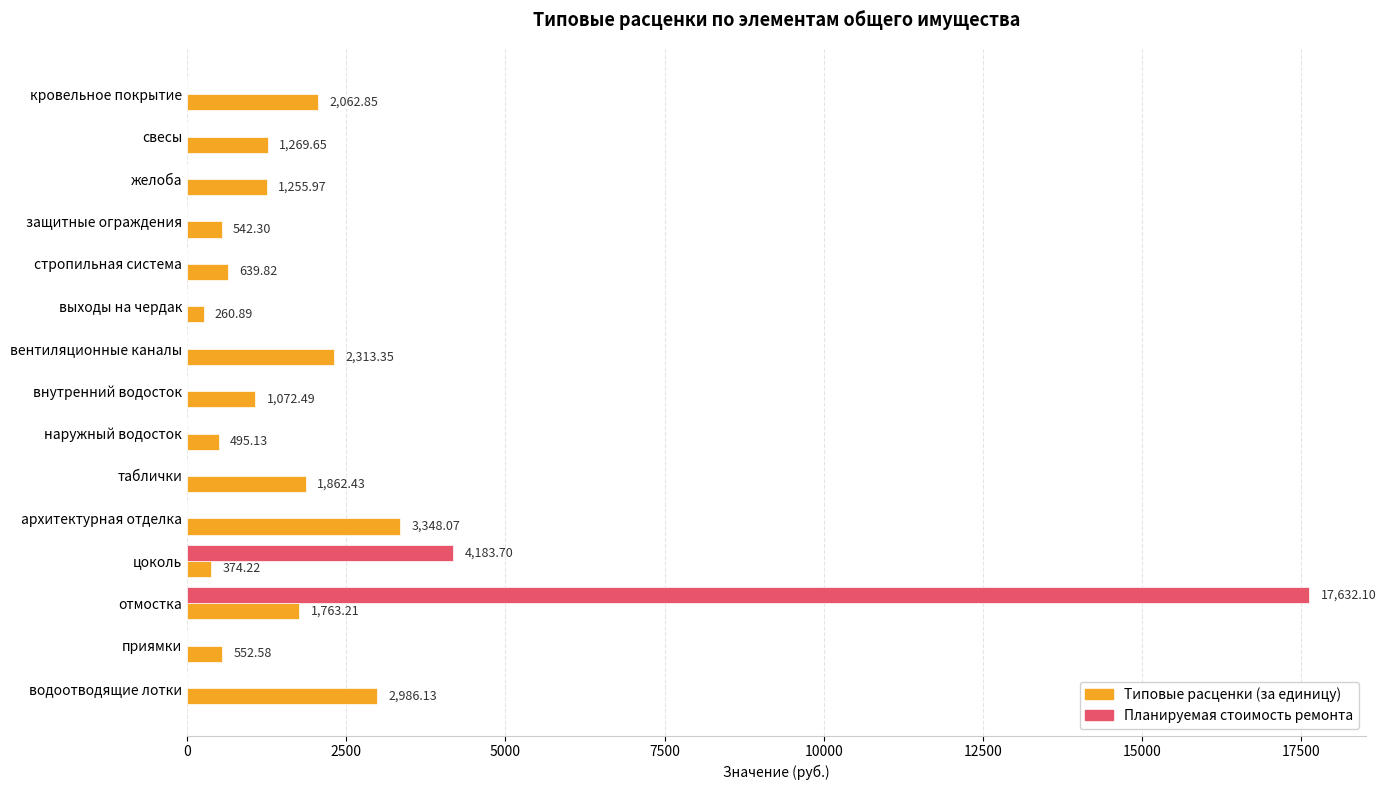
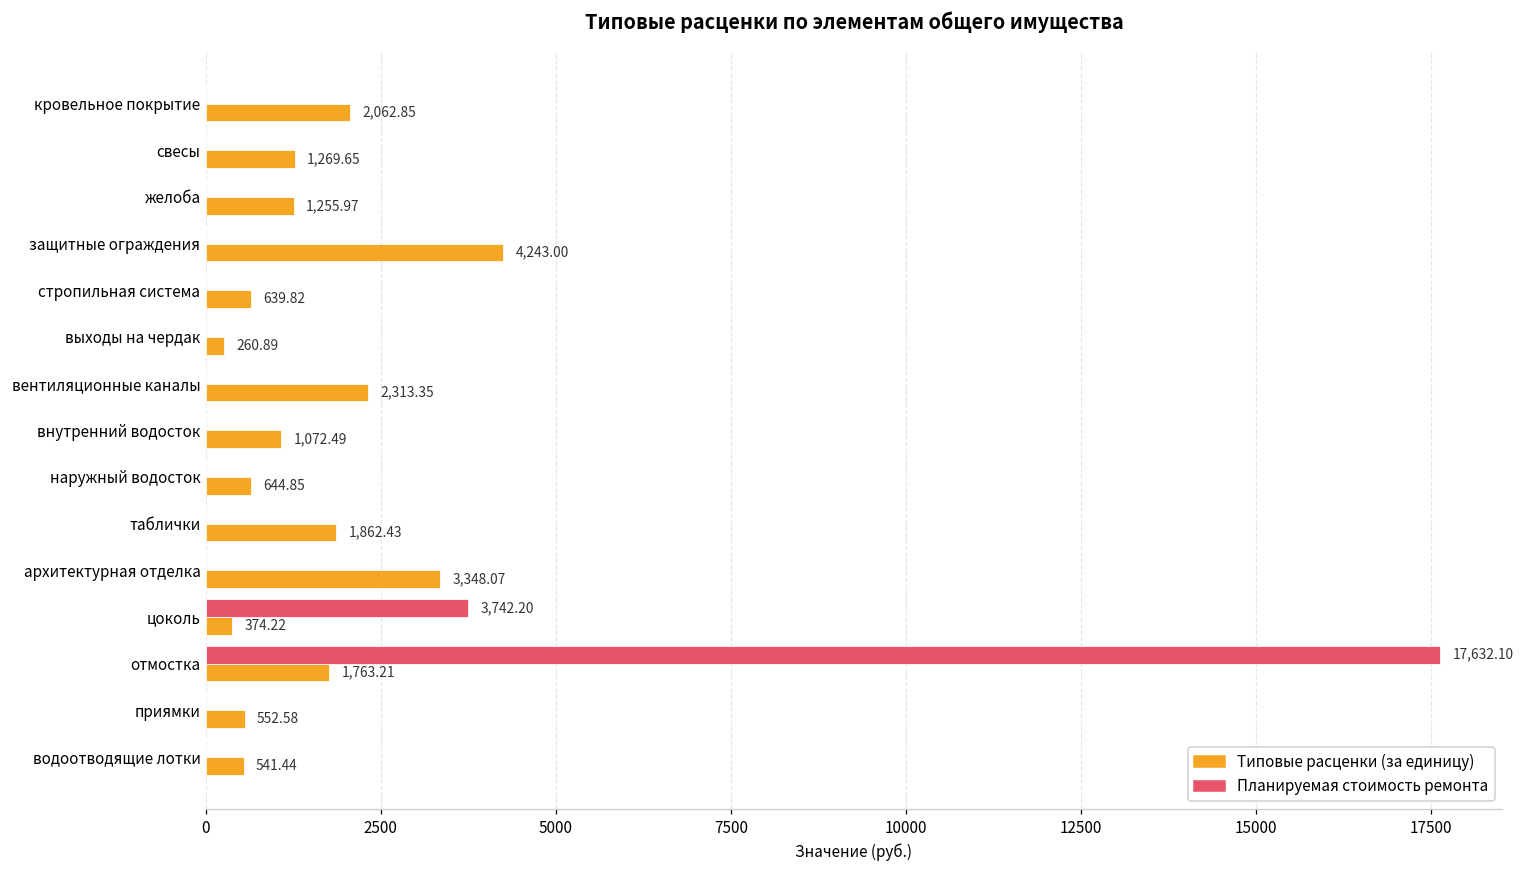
Типовые расценки (за единицу), защитные ограждения: 542.30 -> 4,243.00
Типовые расценки (за единицу), наружный водосток: 495.13 -> 644.85
Планируемая стоимость ремонта, цоколь: 4,183.70 -> 3,742.20
Типовые расценки (за единицу), водоотводящие лотки: 2,986.13 -> 541.44
